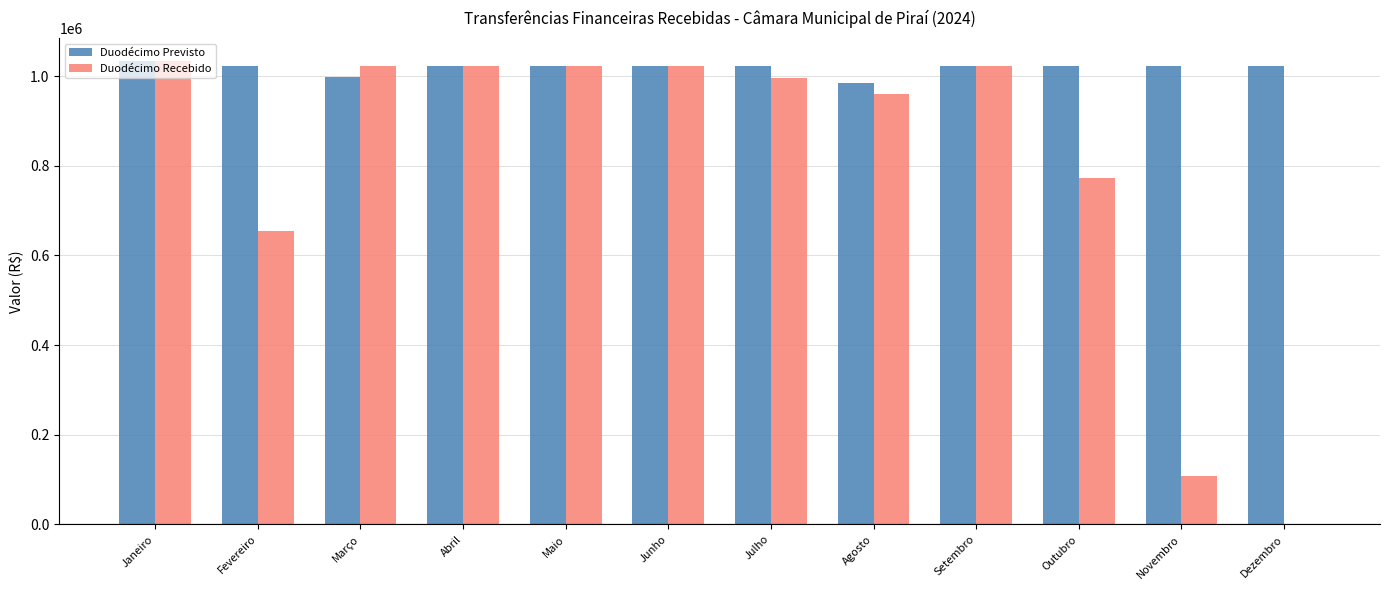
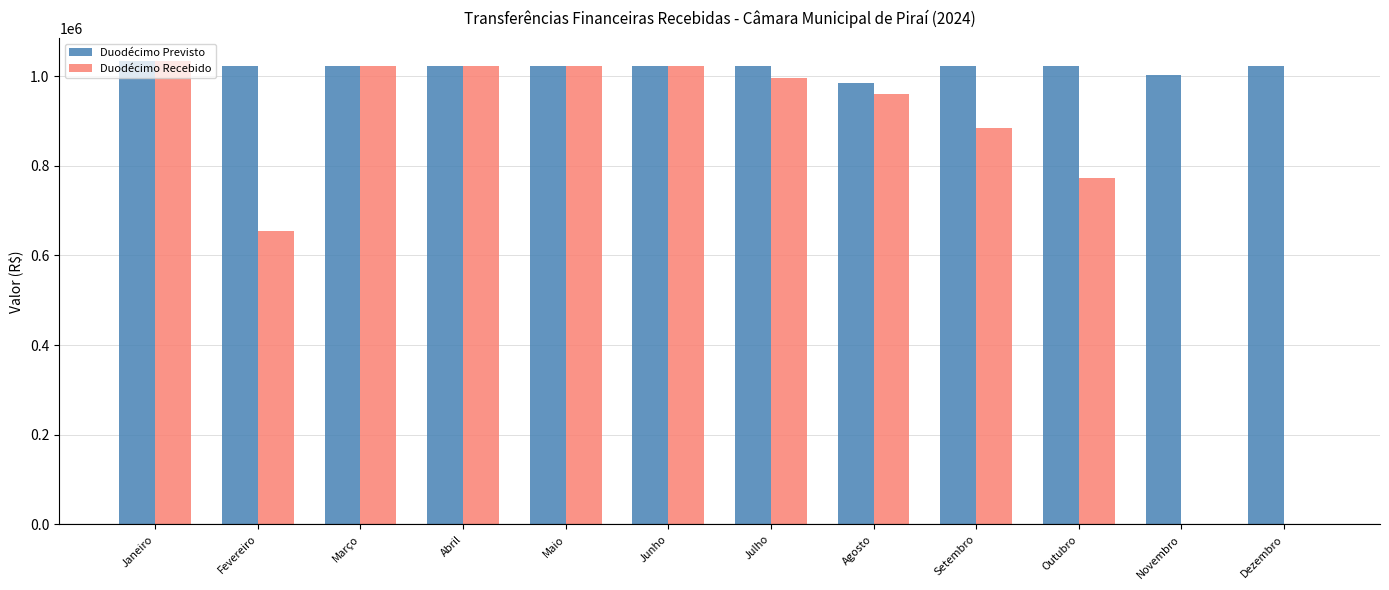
Duodécimo Previsto, Março: 1000000 -> 1020000
Duodécimo Recebido, Setembro: 1020000 -> 880000
Duodécimo Previsto, Novembro: 1020000 -> 1000000
Duodécimo Recebido, Novembro: 110000 -> 0
